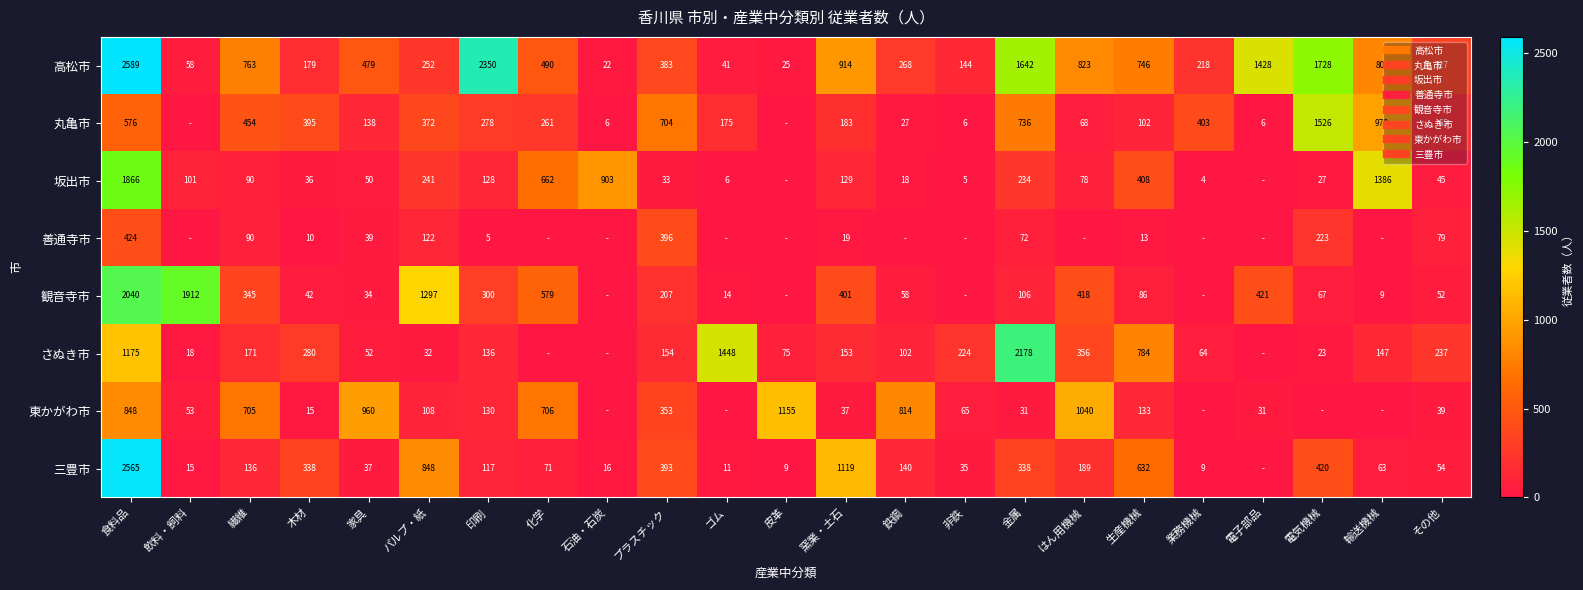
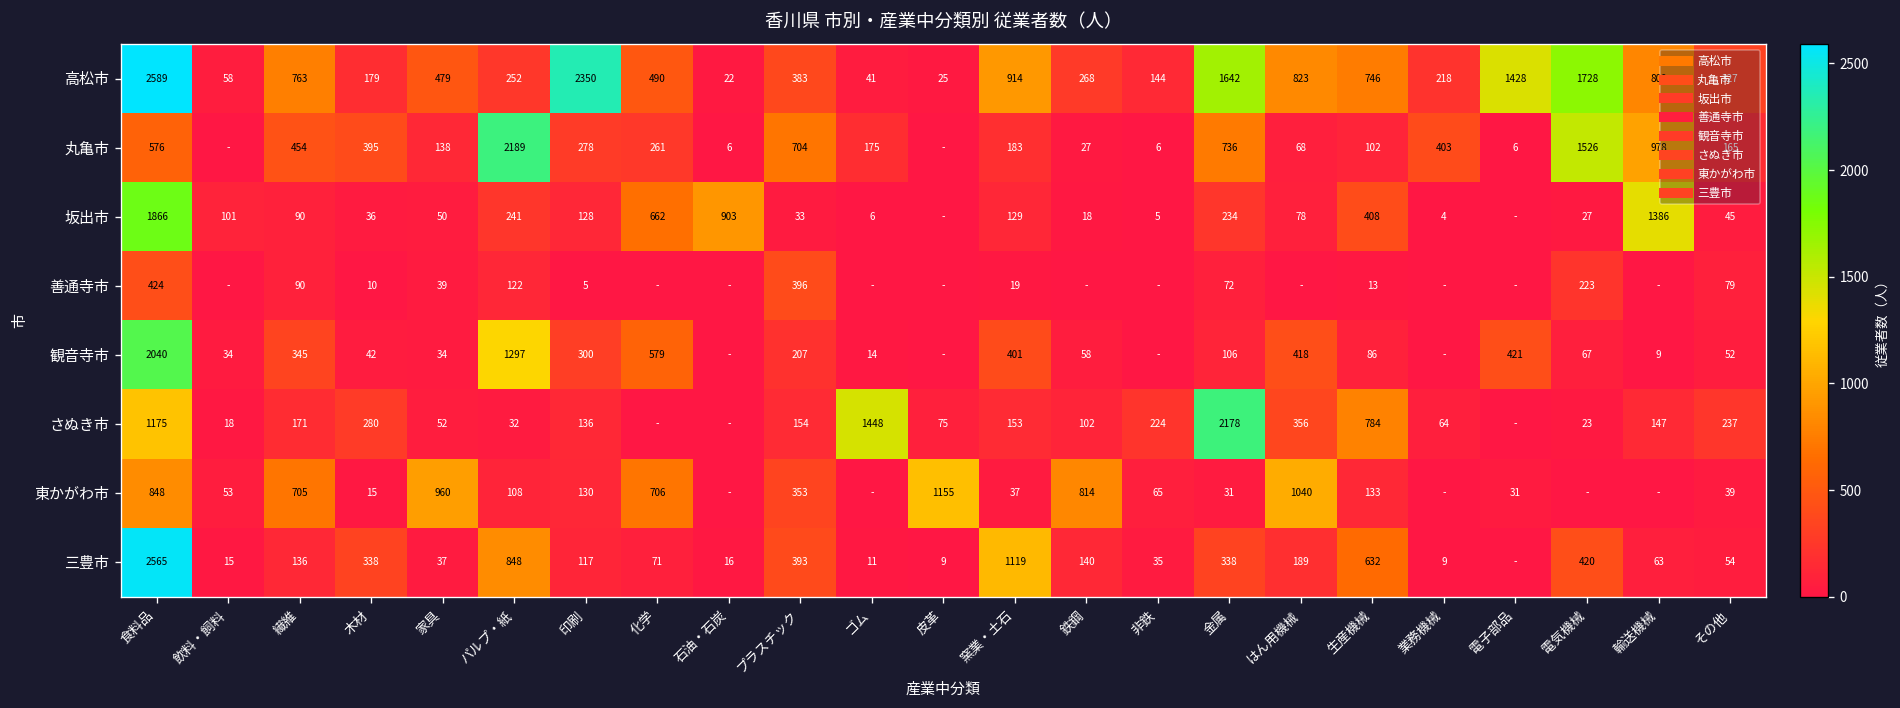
丸亀市, パルプ・紙: 372 -> 2189
観音寺市, 飲料・飼料: 1912 -> 34
